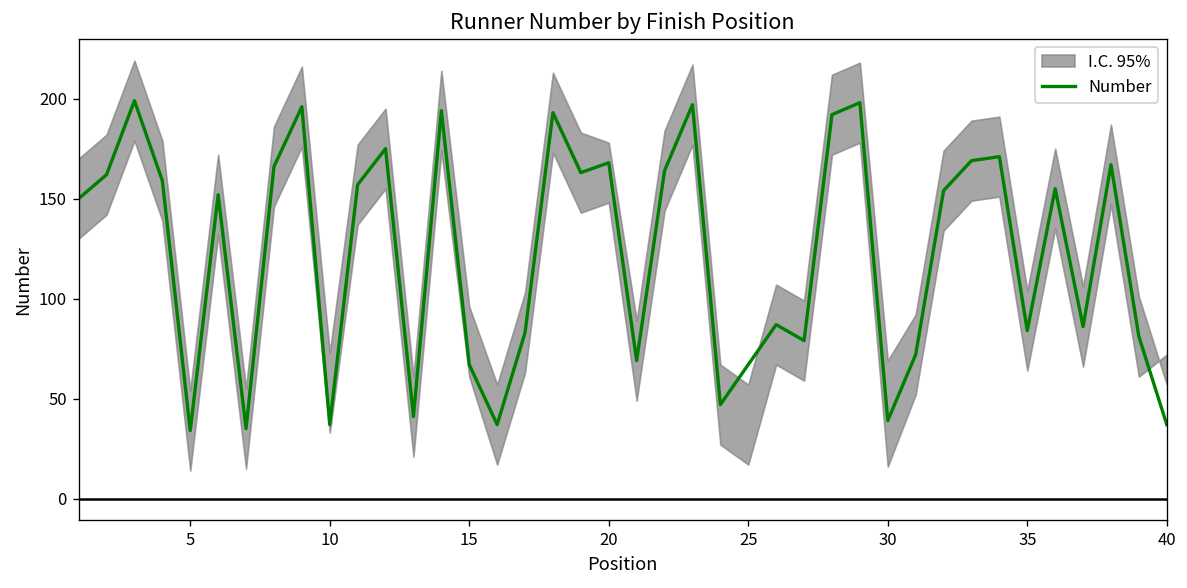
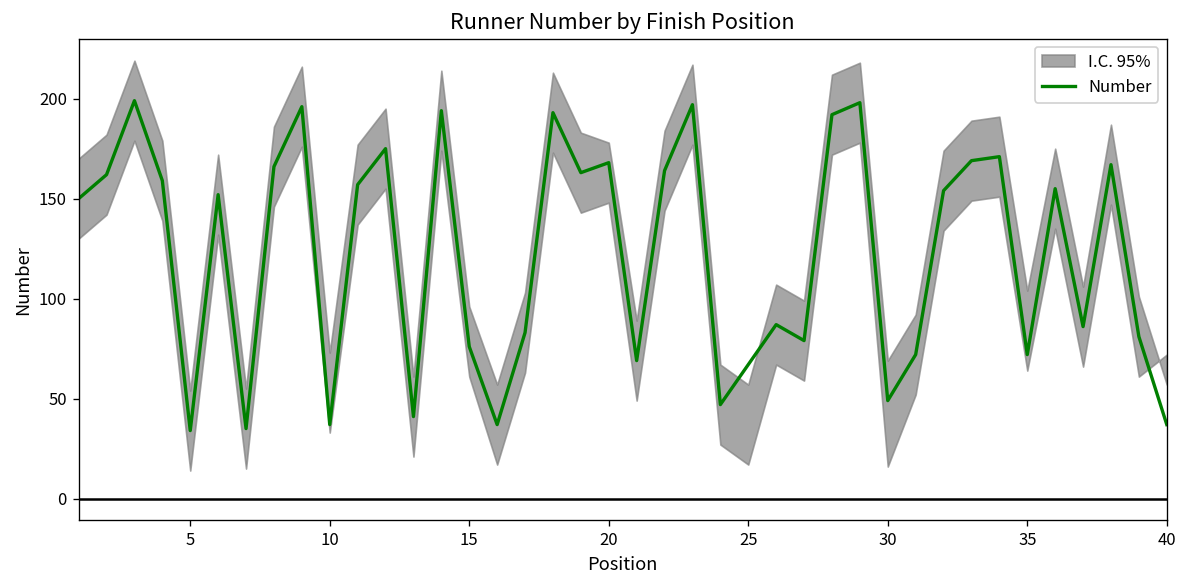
Number, 15: 67 -> 76
Number, 30: 39 -> 49
Number, 35: 84 -> 72
